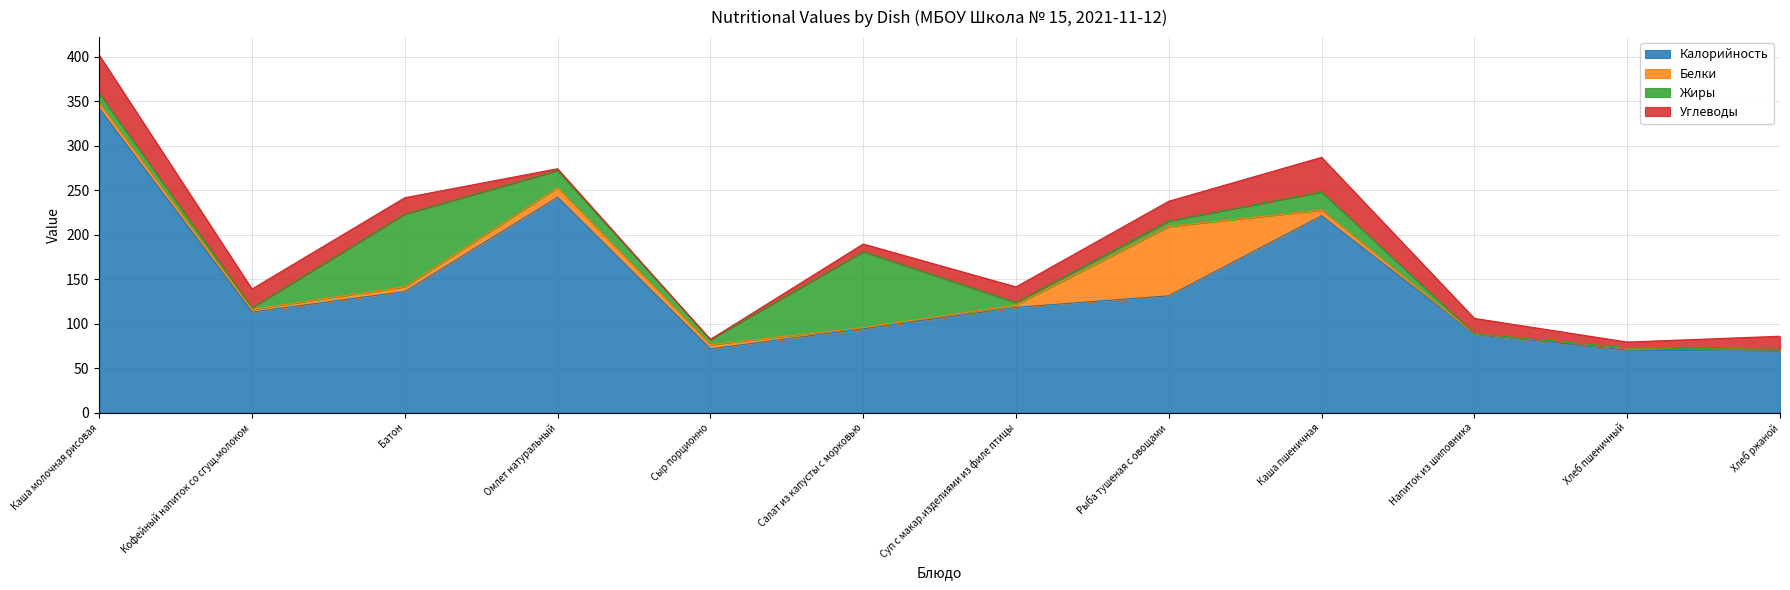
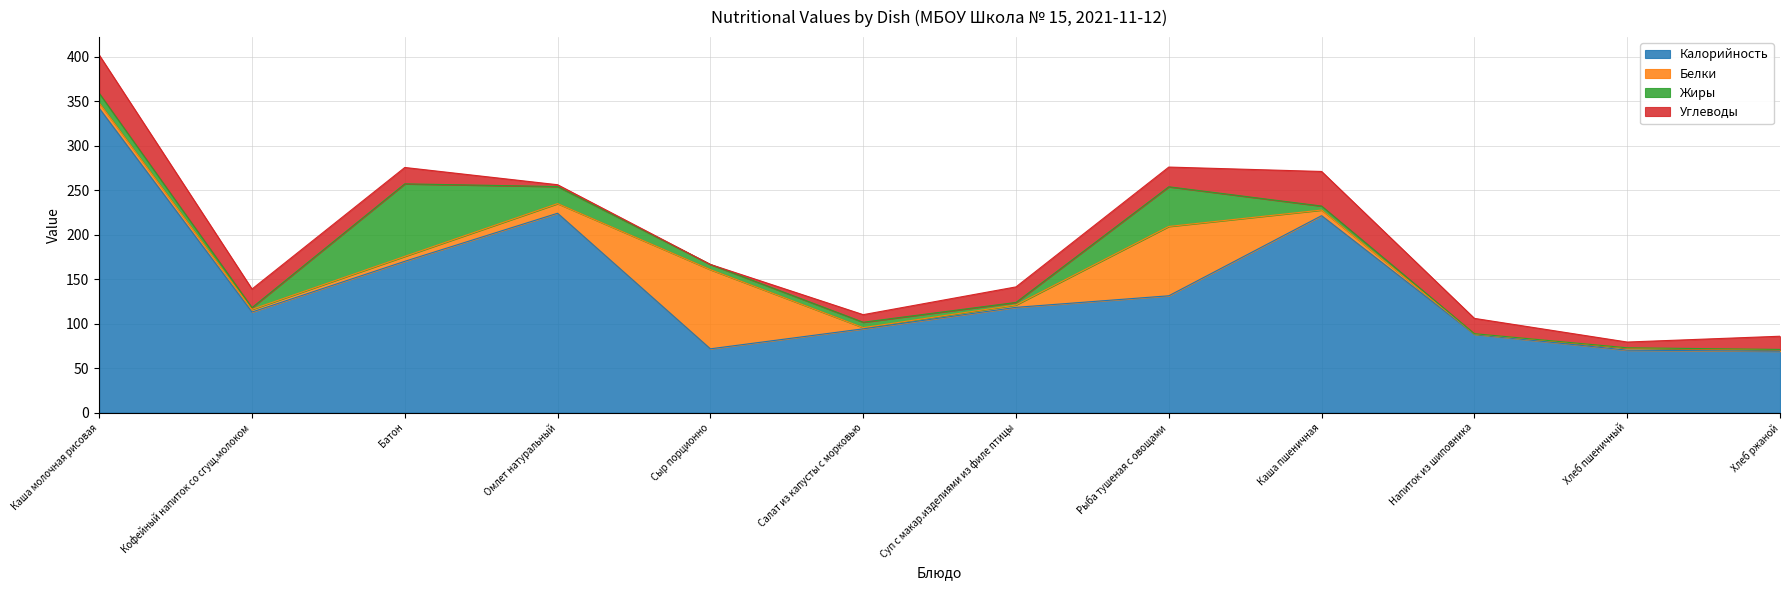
Калорийность, Батон: 140 -> 170
Калорийность, Омлет натуральный: 240 -> 220
Белки, Сыр порционно: 0 -> 90
Жиры, Салат из капусты с морковью: 90 -> 10
Жиры, Рыба тушеная с овощами: 10 -> 40
Жиры, Каша пшеничная: 20 -> 0
